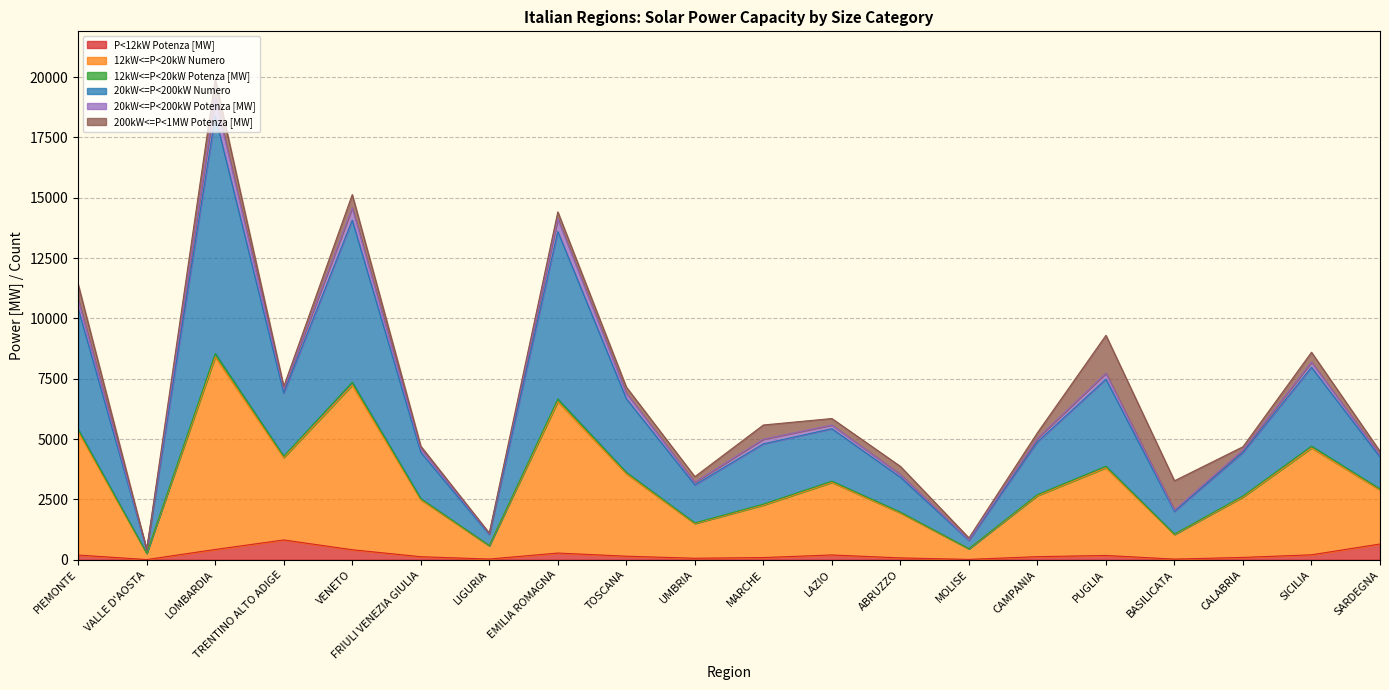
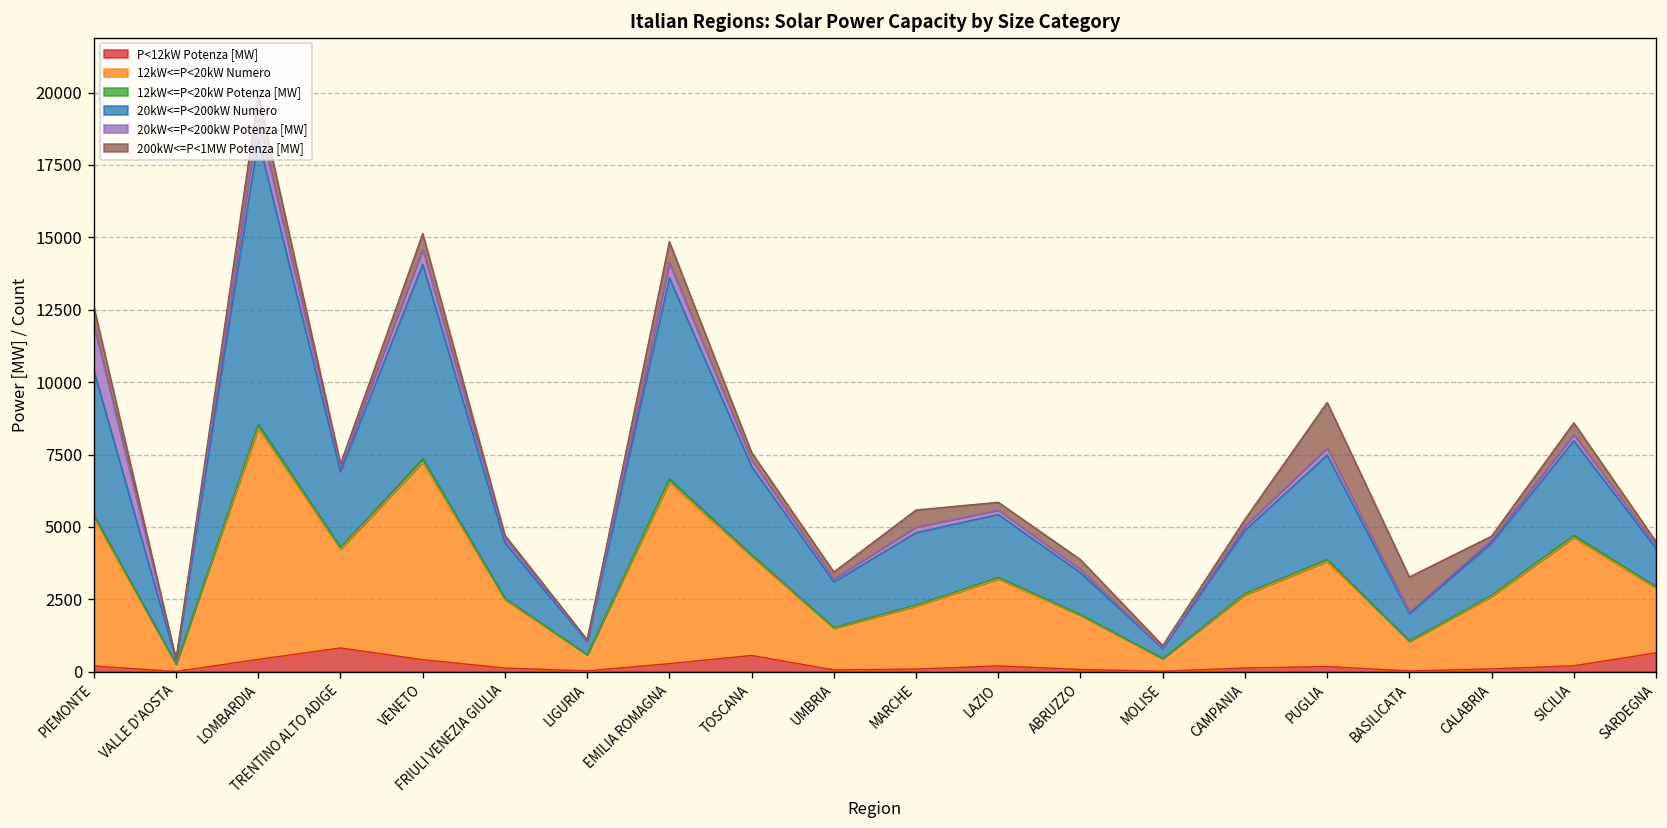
20kW<=P<200kW Potenza [MW], PIEMONTE: 400 -> 1600
200kW<=P<1MW Potenza [MW], EMILIA ROMAGNA: 300 -> 700
P<12kW Potenza [MW], TOSCANA: 100 -> 600
